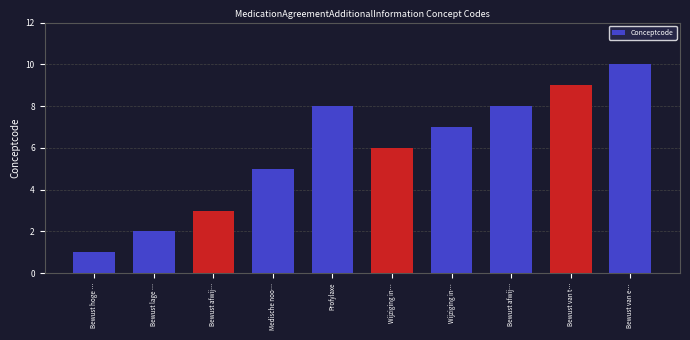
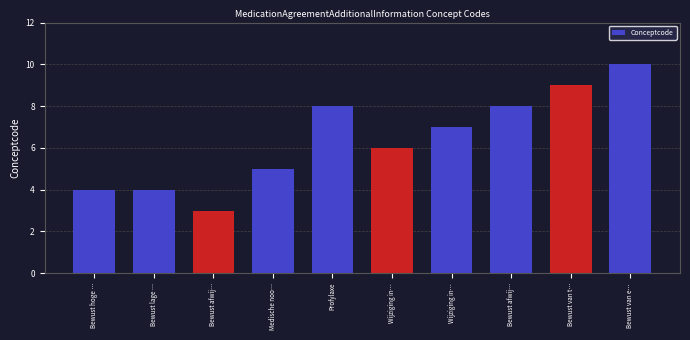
Bewust hoge …: 1 -> 4
Bewust lage …: 2 -> 4
